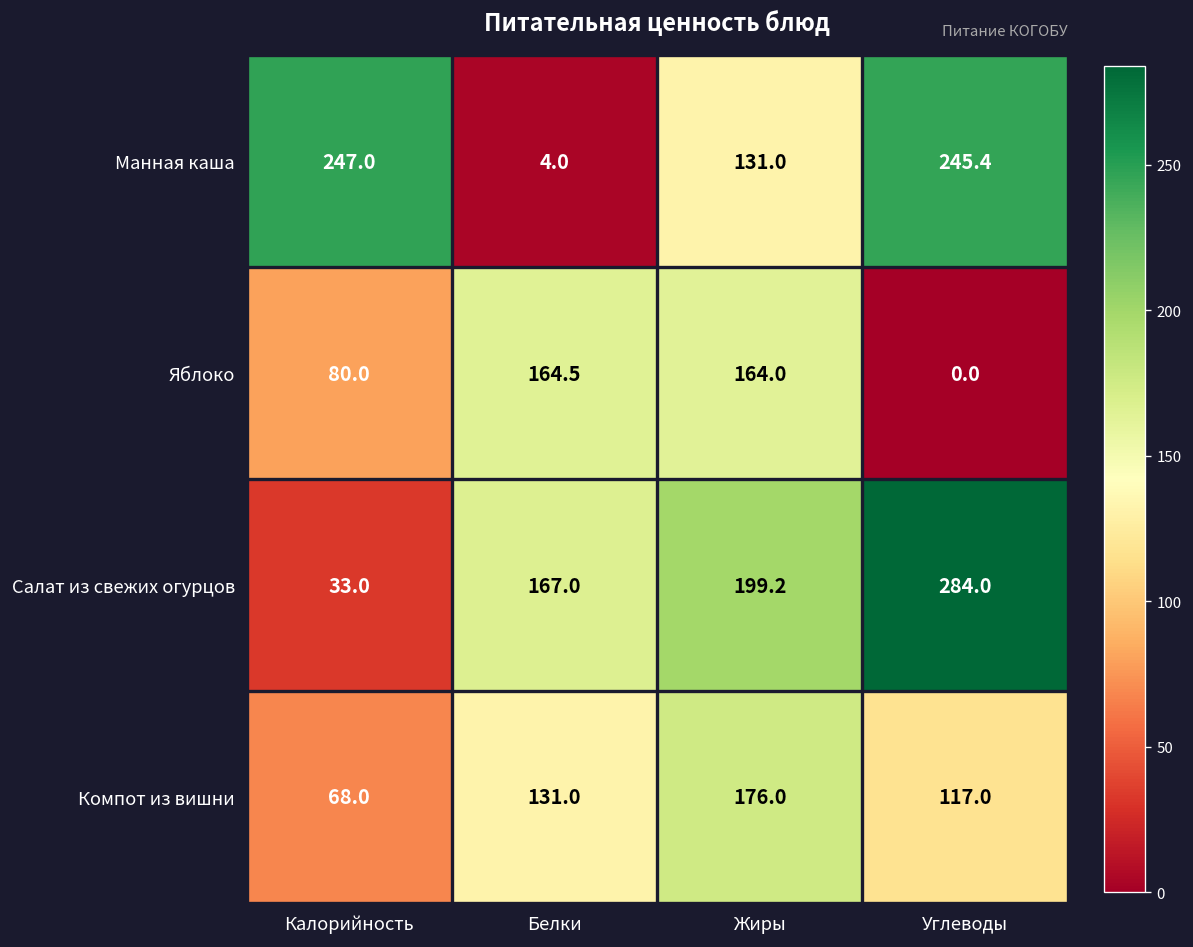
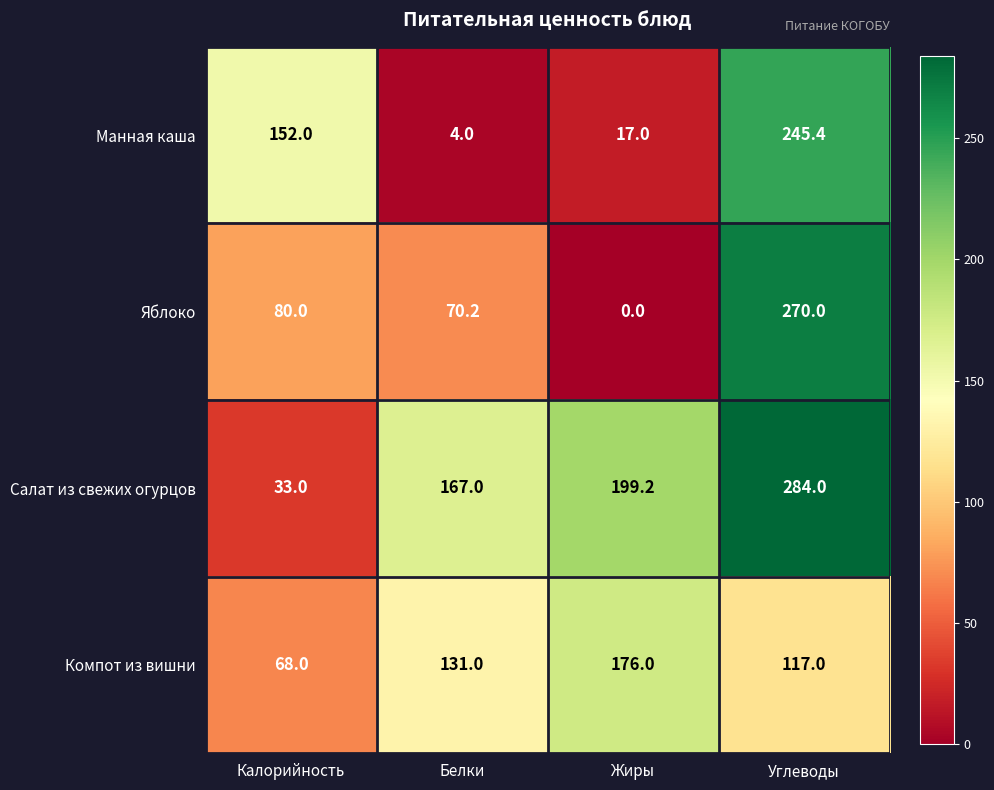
Манная каша, Калорийность: 247.0 -> 152.0
Манная каша, Жиры: 131.0 -> 17.0
Яблоко, Белки: 164.5 -> 70.2
Яблоко, Жиры: 164.0 -> 0.0
Яблоко, Углеводы: 0.0 -> 270.0
